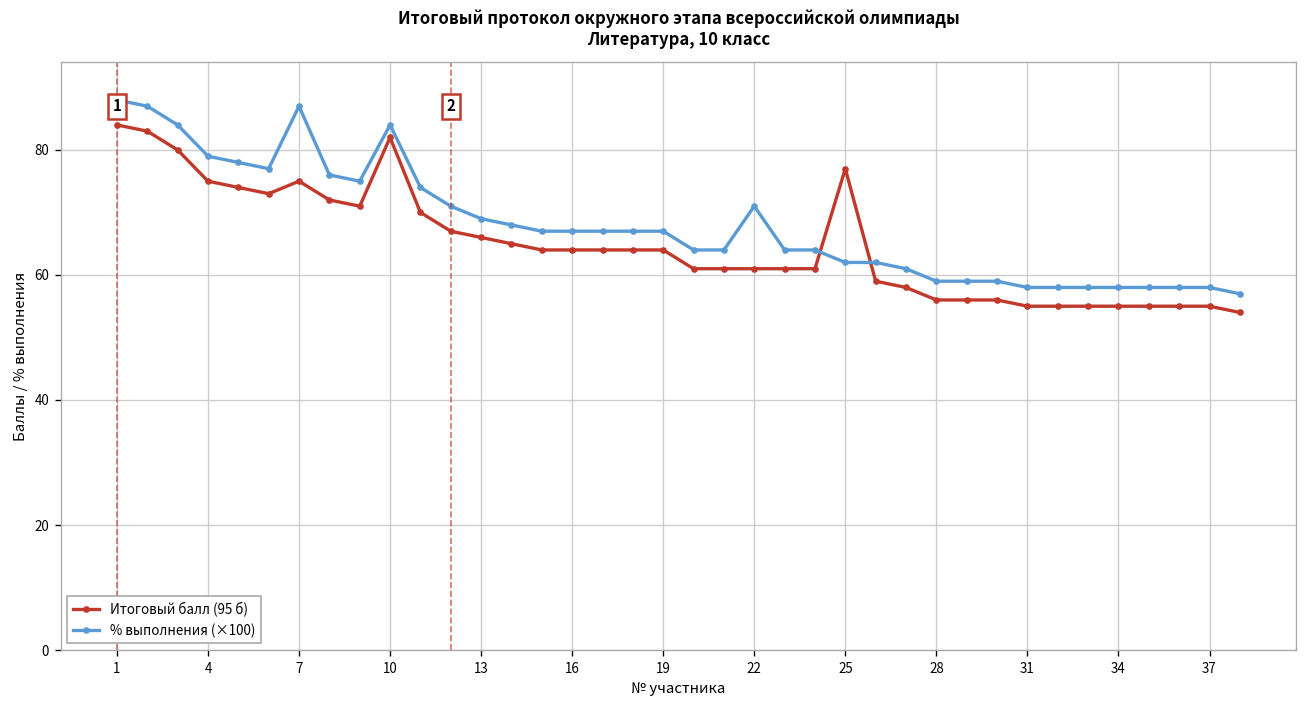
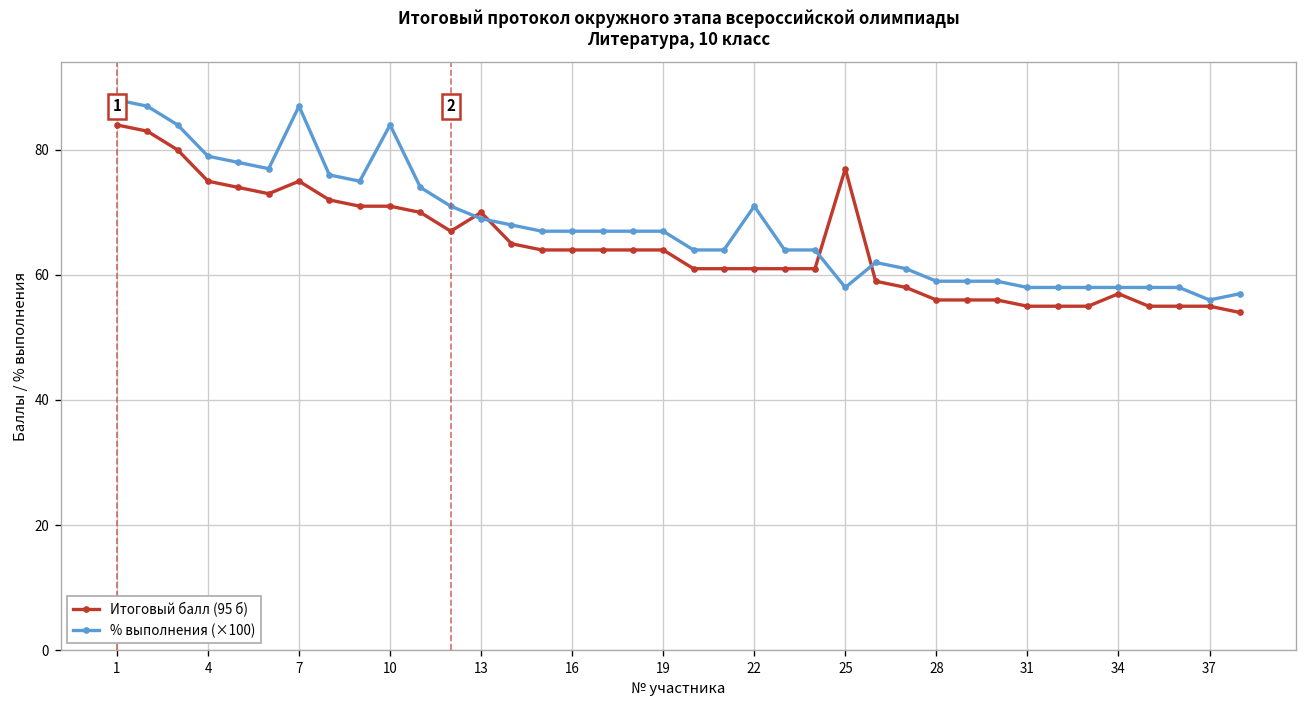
Итоговый балл (95 б), 10: 82 -> 71
Итоговый балл (95 б), 13: 66 -> 70
% выполнения (×100), 25: 62 -> 58
Итоговый балл (95 б), 34: 55 -> 57
% выполнения (×100), 37: 58 -> 56
